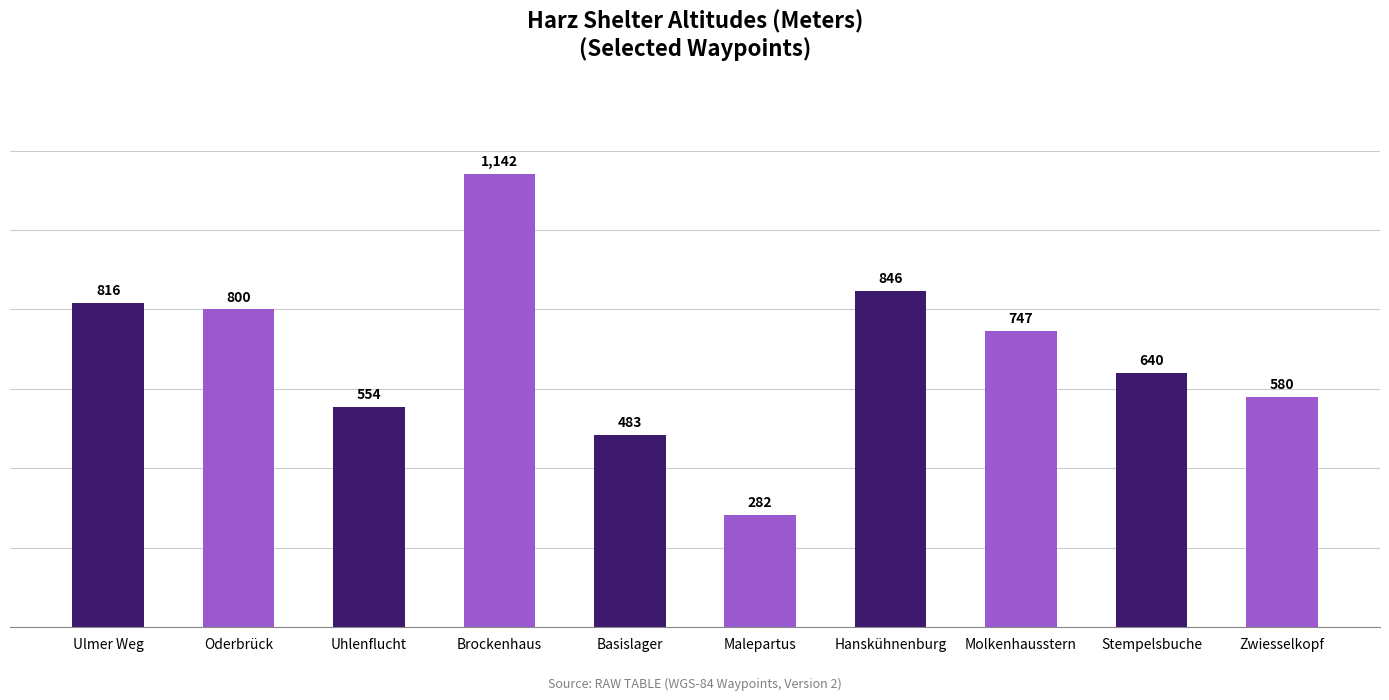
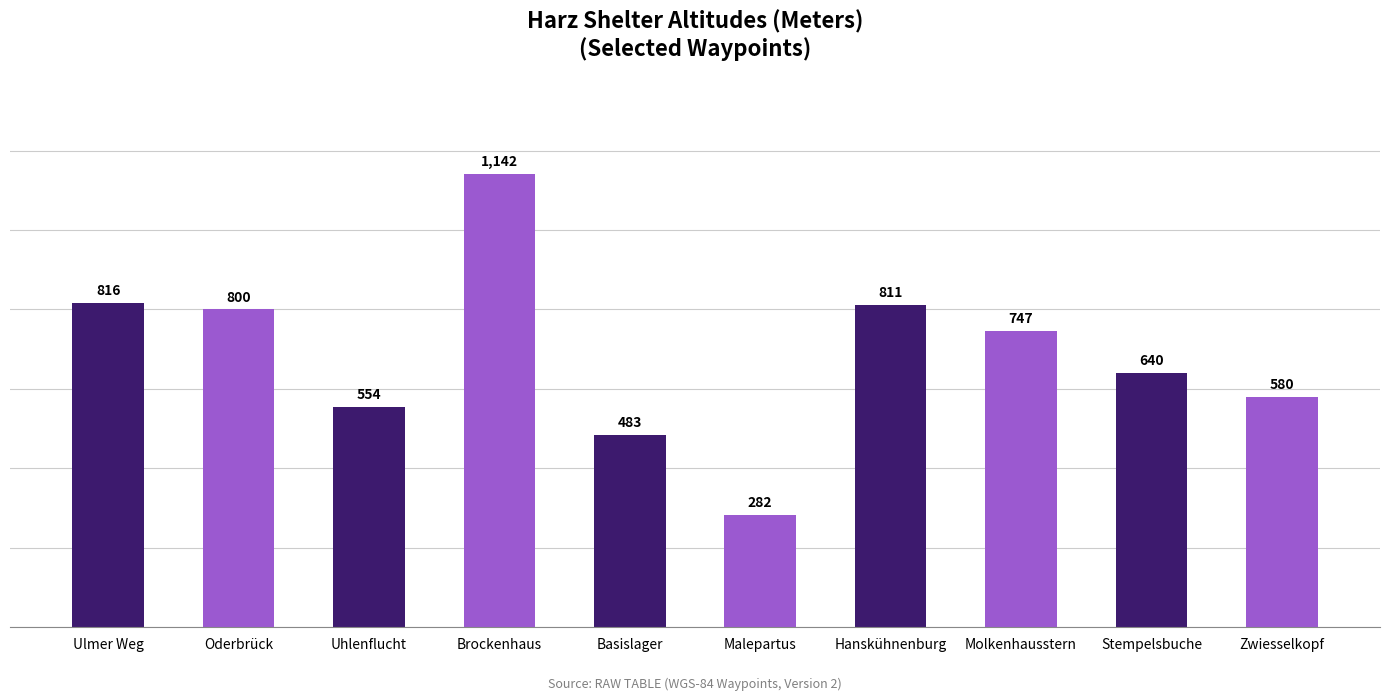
Hanskühnenburg: 846 -> 811
